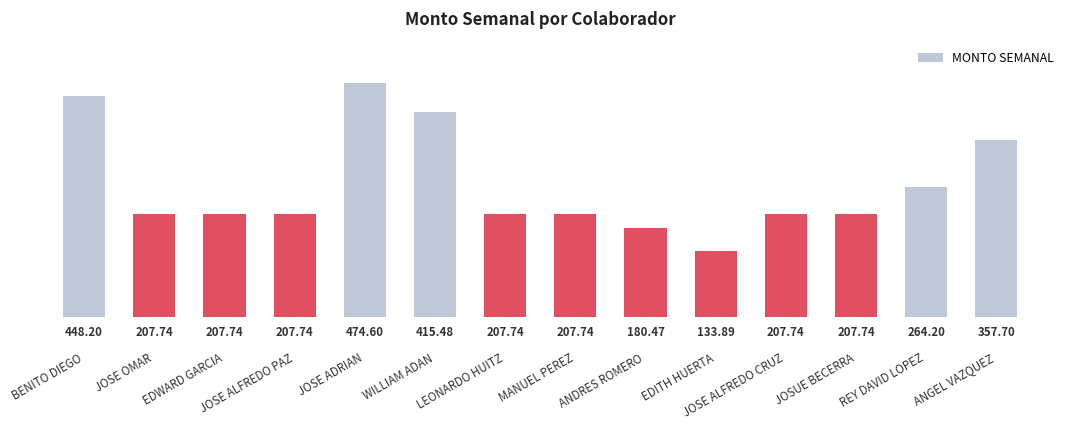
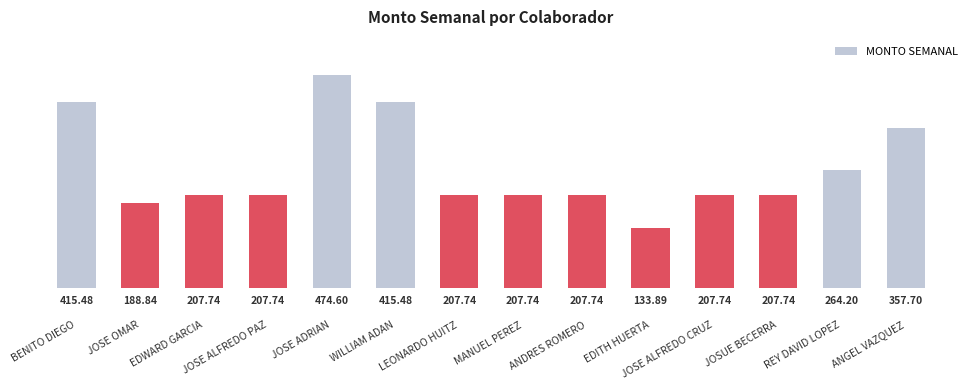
BENITO DIEGO: 448.20 -> 415.48
JOSE OMAR: 207.74 -> 188.84
ANDRES ROMERO: 180.47 -> 207.74
